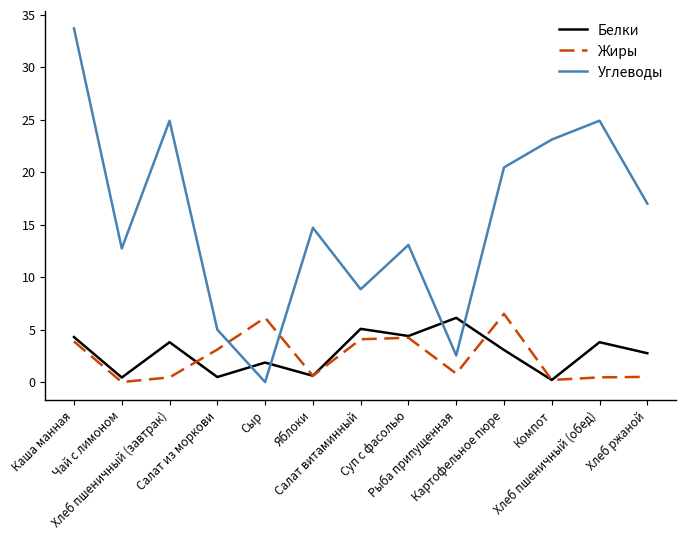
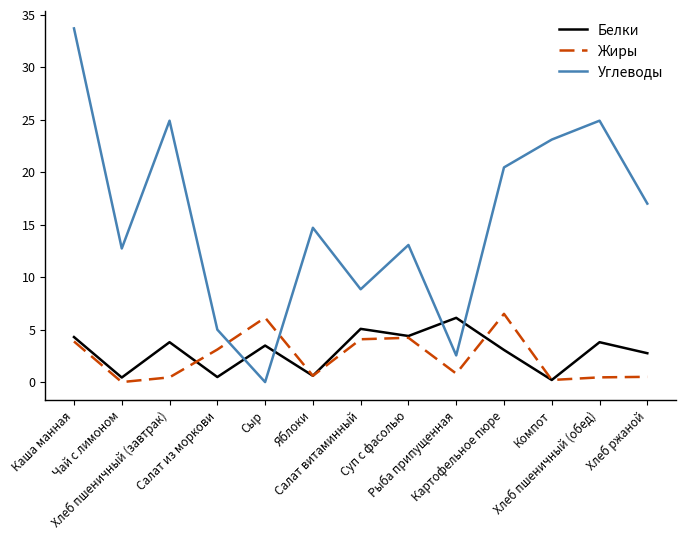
Белки, Сыр: 1.9 -> 3.5
